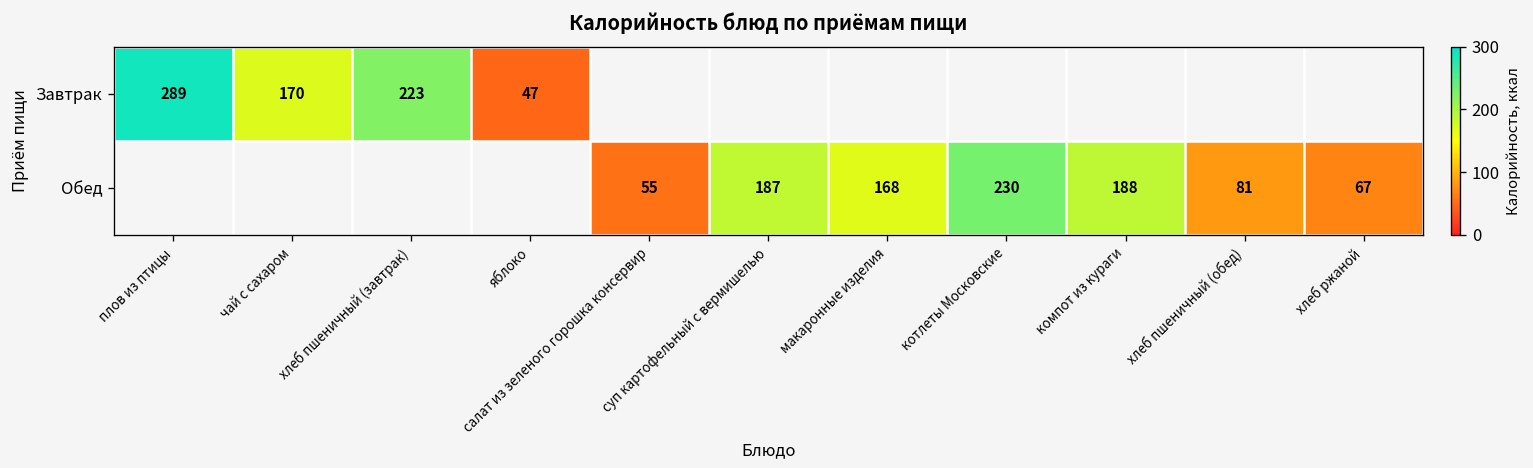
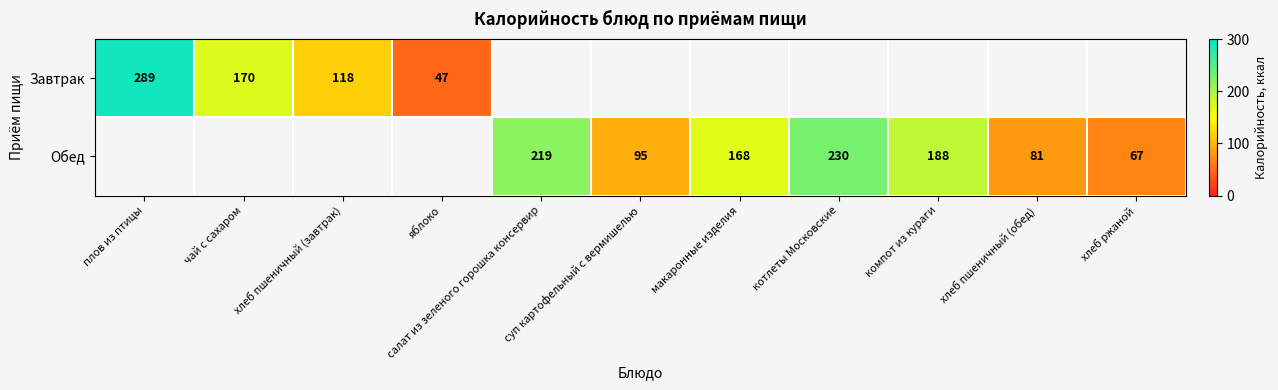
Завтрак, хлеб пшеничный (завтрак): 223 -> 118
Обед, салат из зеленого горошка консервир: 55 -> 219
Обед, суп картофельный с вермишелью: 187 -> 95
